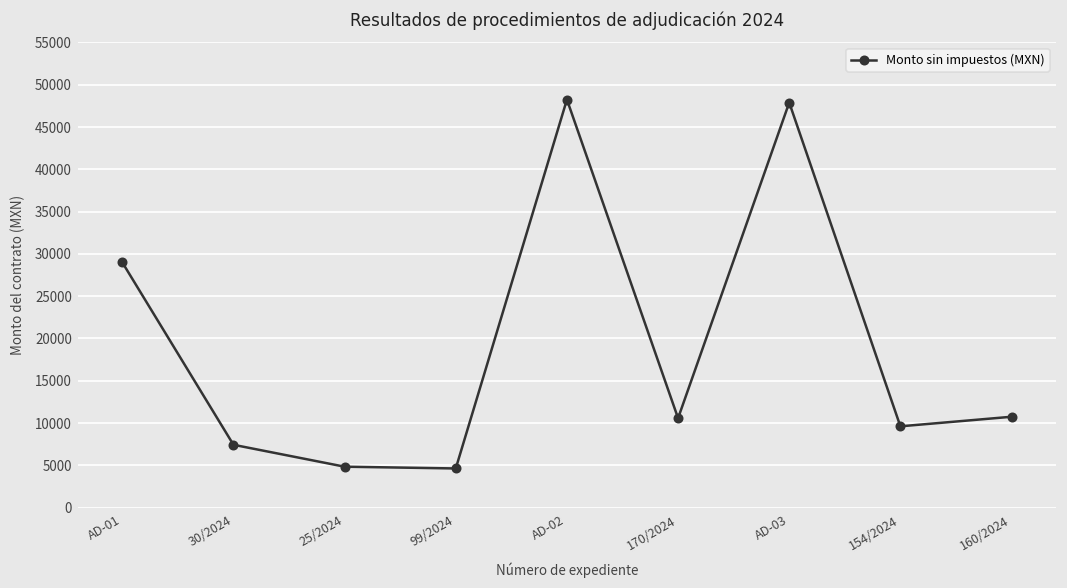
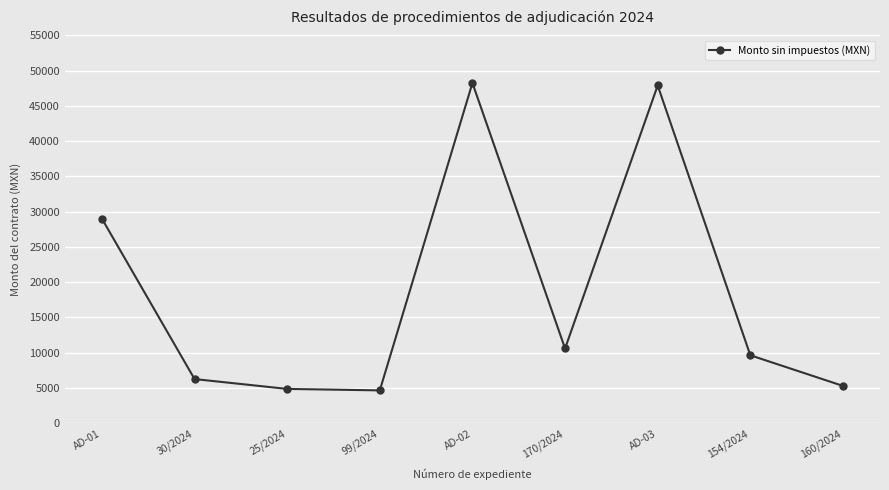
30/2024: 7000 -> 6000
160/2024: 11000 -> 5000
